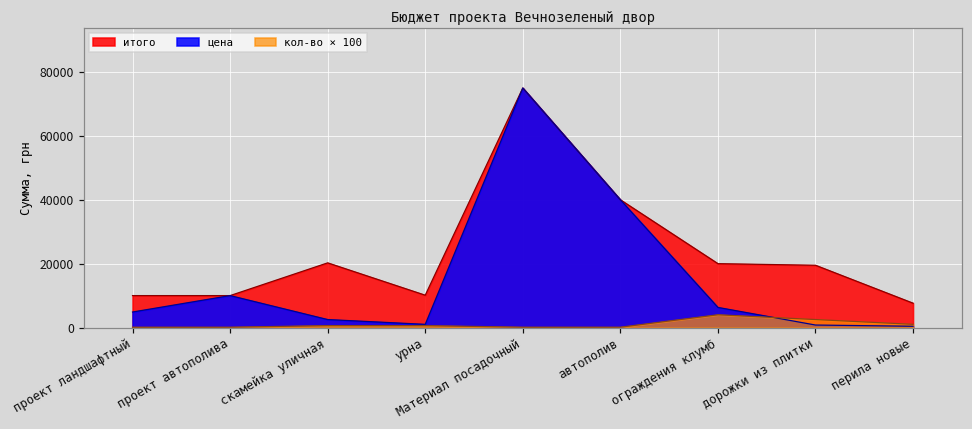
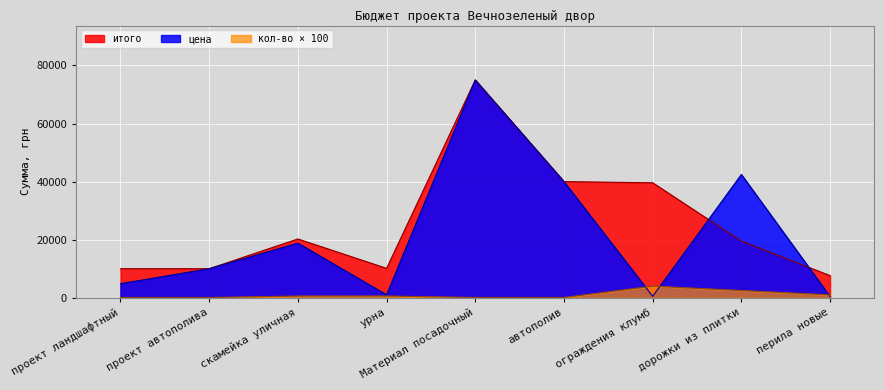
цена, скамейка уличная: 3000 -> 19000
итого, ограждения клумб: 20000 -> 40000
цена, ограждения клумб: 6000 -> 1000
цена, дорожки из плитки: 1000 -> 42000
